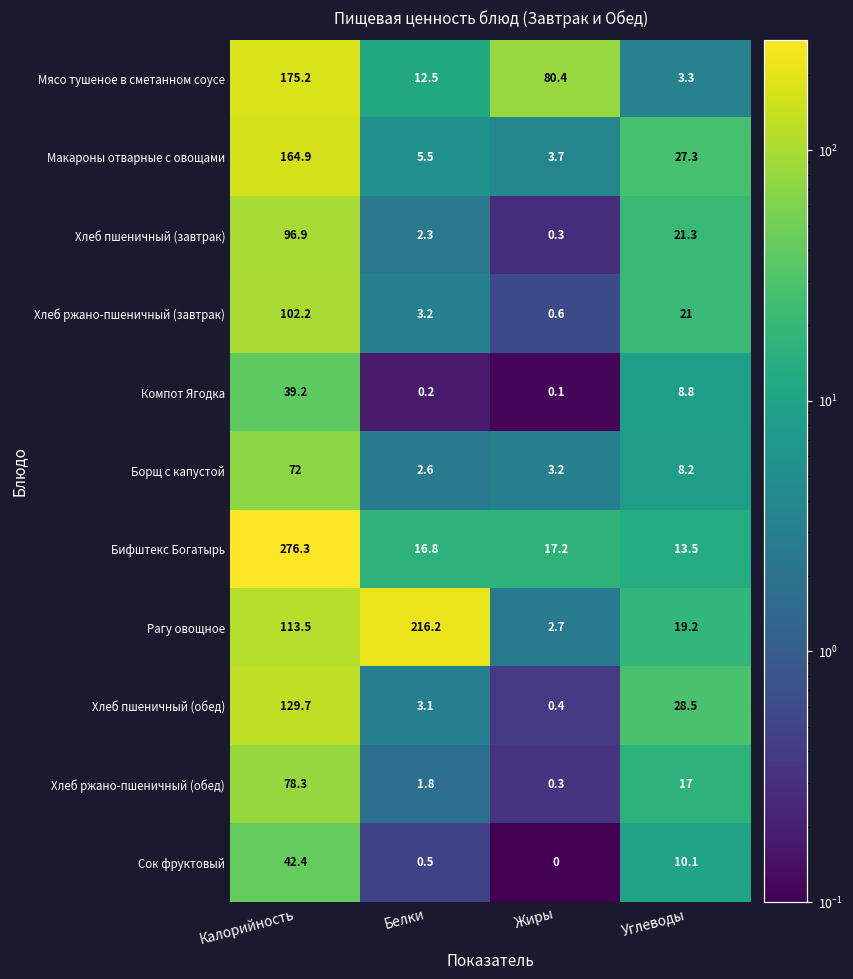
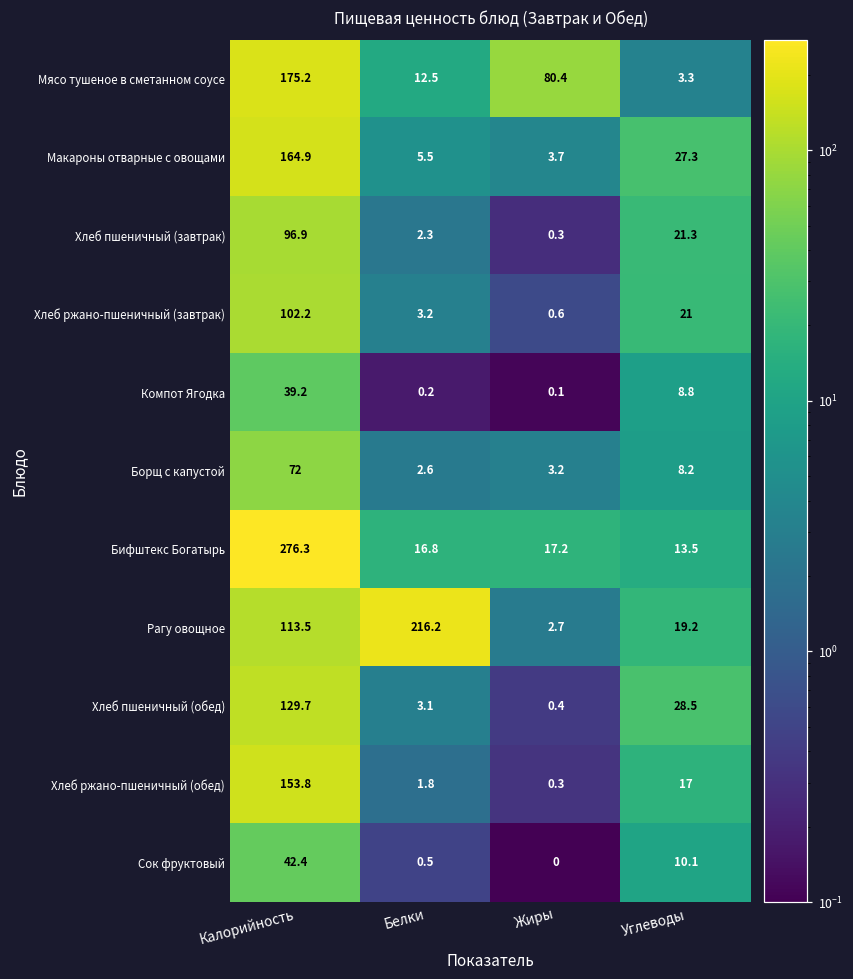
Хлеб ржано-пшеничный (обед), Калорийность: 78.3 -> 153.8
